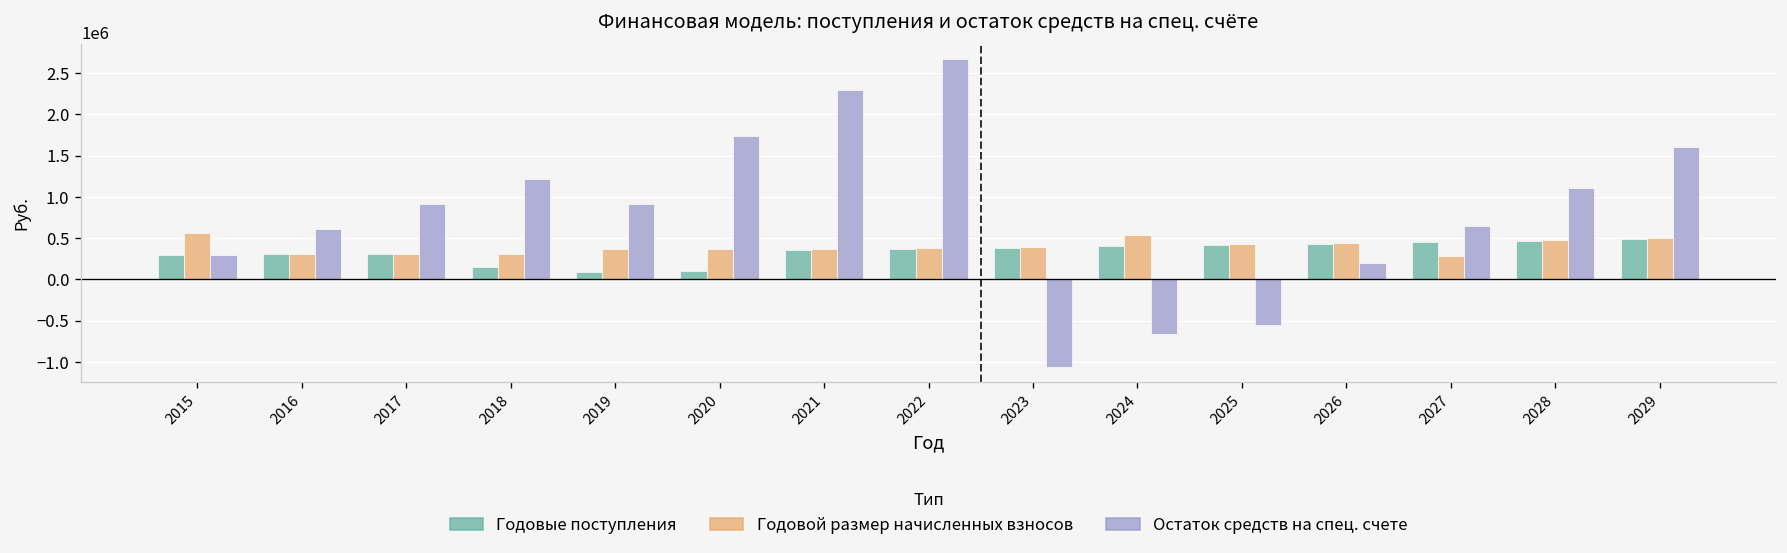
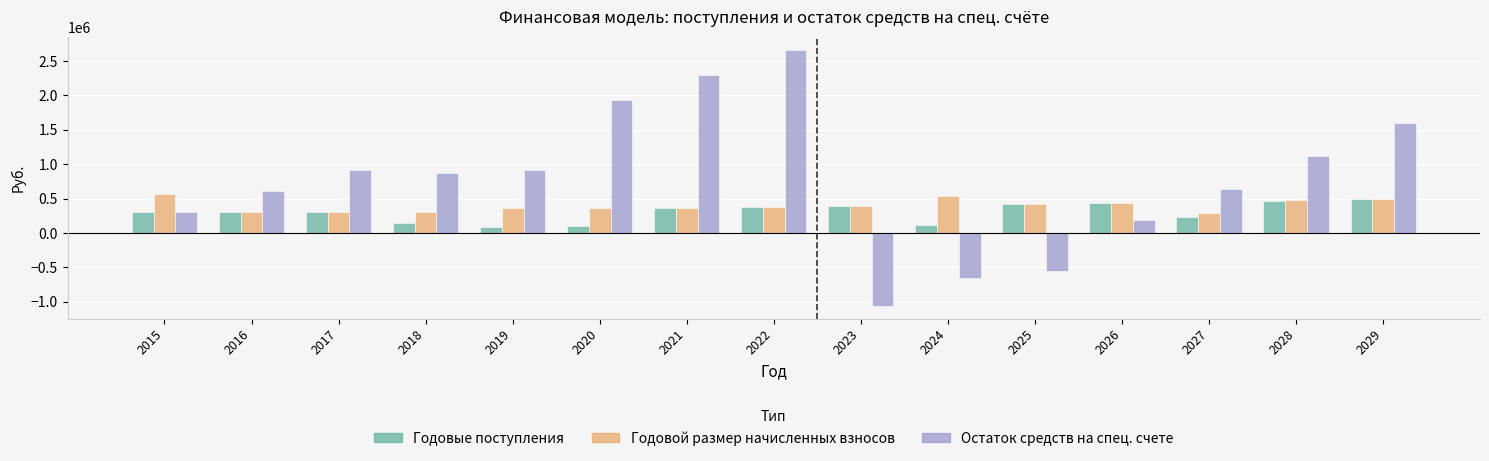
Остаток средств на спец. счете, 2018: 1200000 -> 900000
Остаток средств на спец. счете, 2020: 1700000 -> 1900000
Годовые поступления, 2024: 400000 -> 100000
Годовые поступления, 2027: 500000 -> 200000
